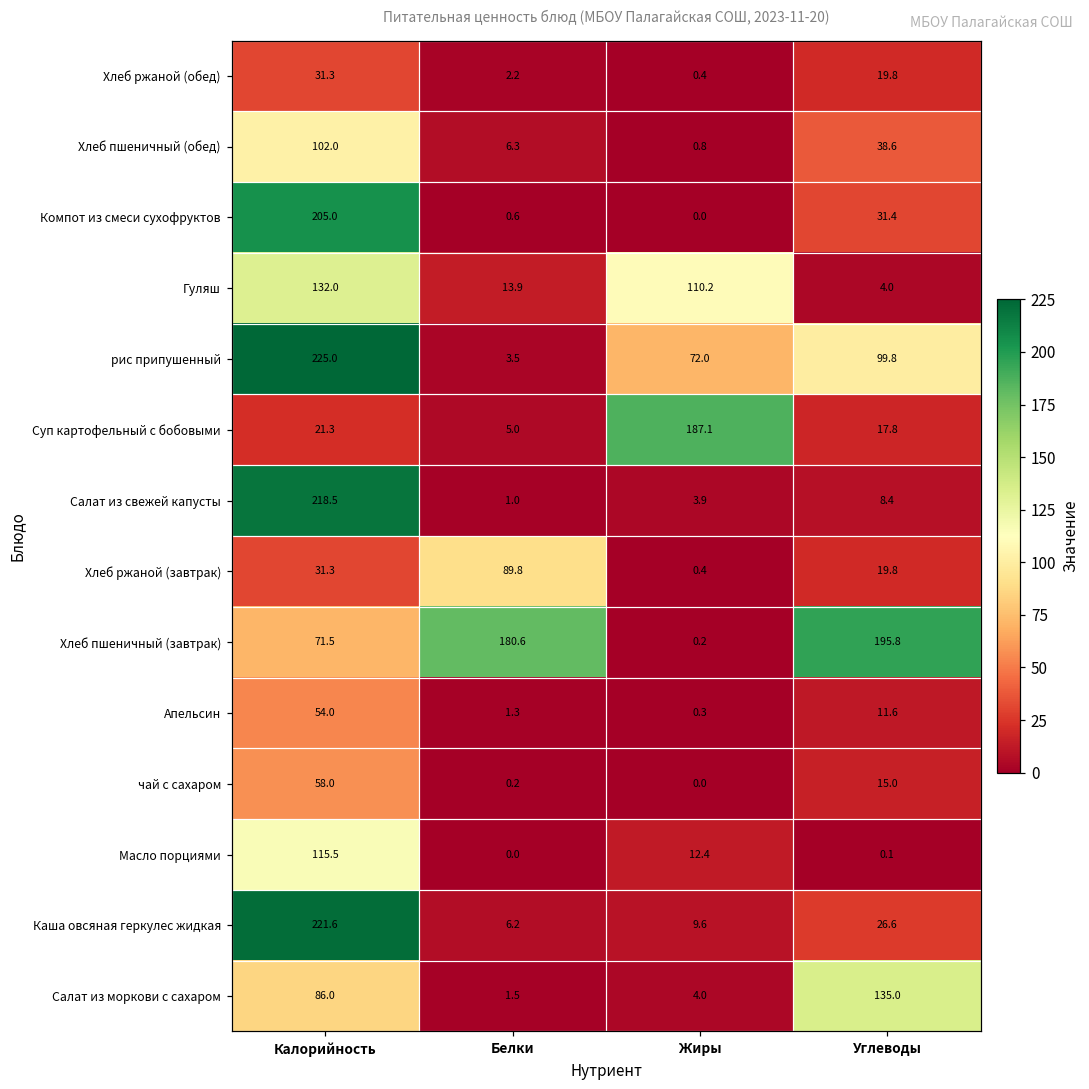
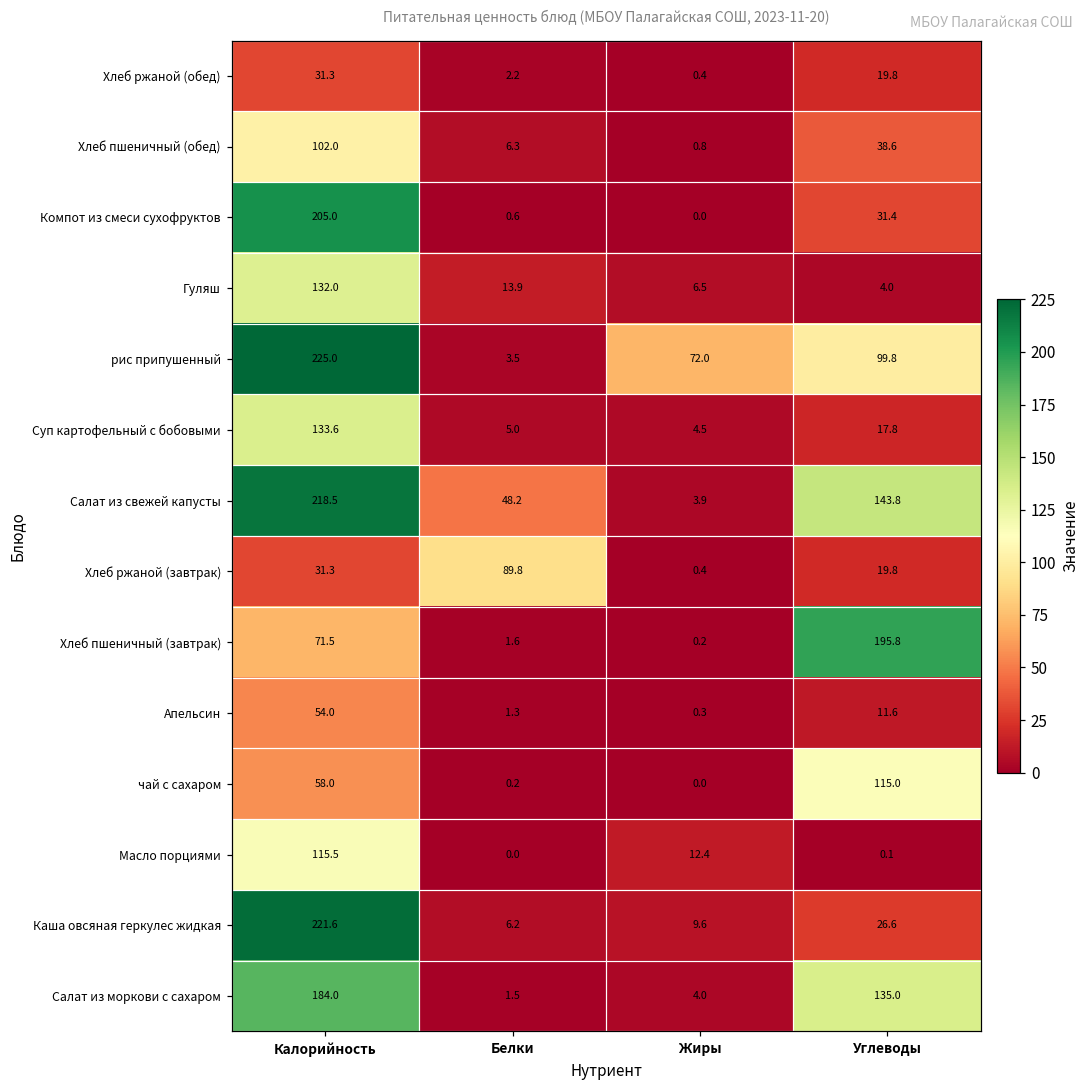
Гуляш, Жиры: 110.2 -> 6.5
Суп картофельный с бобовыми, Калорийность: 21.3 -> 133.6
Суп картофельный с бобовыми, Жиры: 187.1 -> 4.5
Салат из свежей капусты, Белки: 1.0 -> 48.2
Салат из свежей капусты, Углеводы: 8.4 -> 143.8
Хлеб пшеничный (завтрак), Белки: 180.6 -> 1.6
чай с сахаром, Углеводы: 15.0 -> 115.0
Салат из моркови с сахаром, Калорийность: 86.0 -> 184.0
